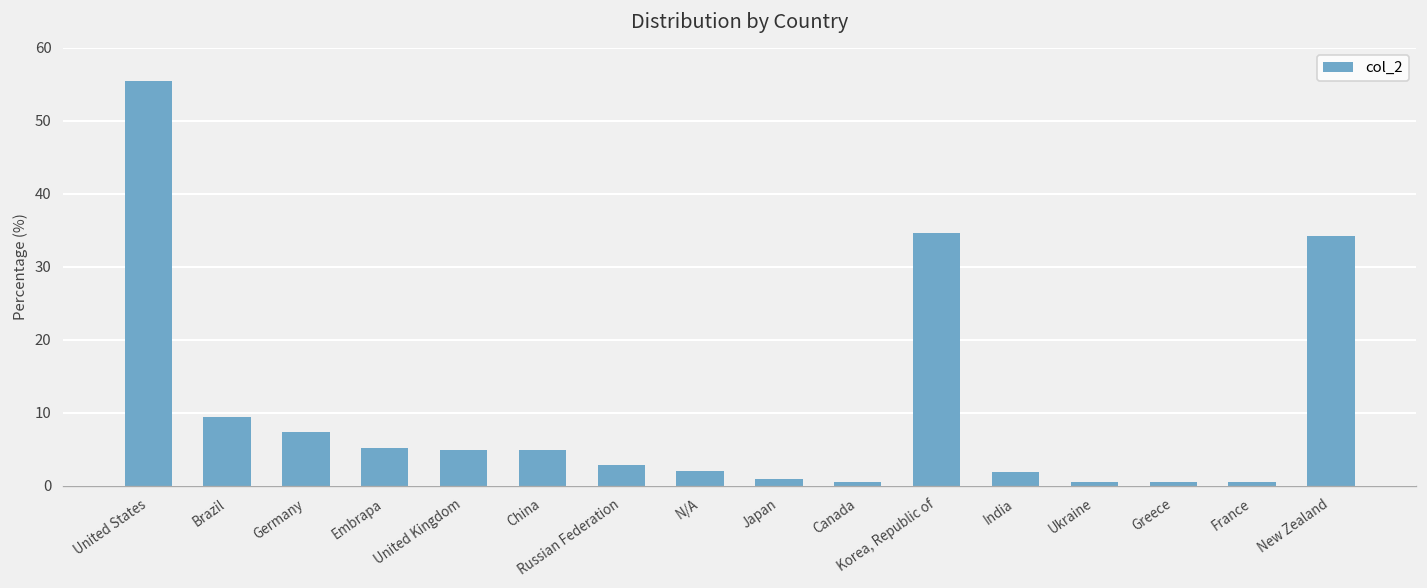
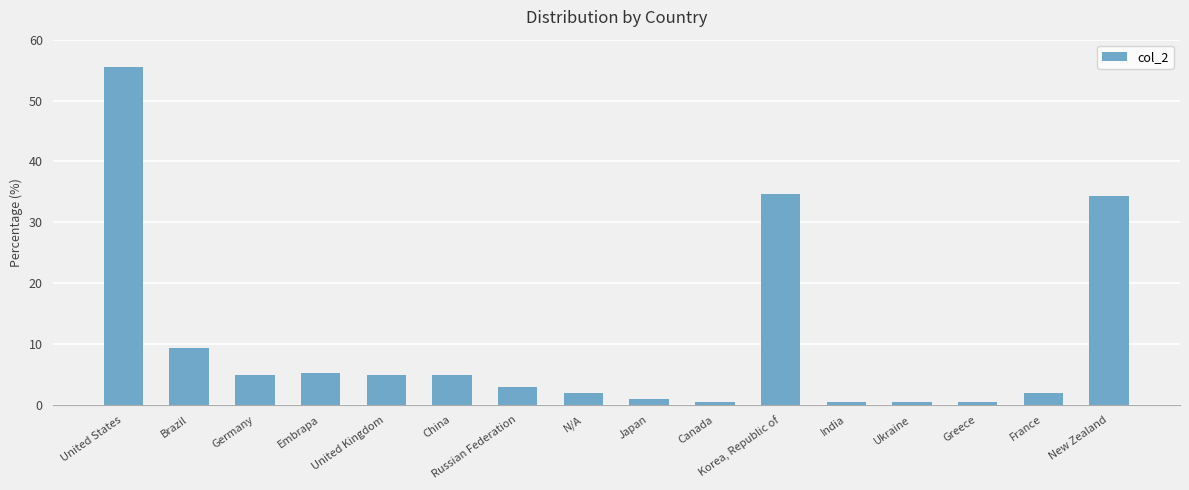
Germany: 7 -> 5
India: 2 -> 0
France: 0 -> 2
